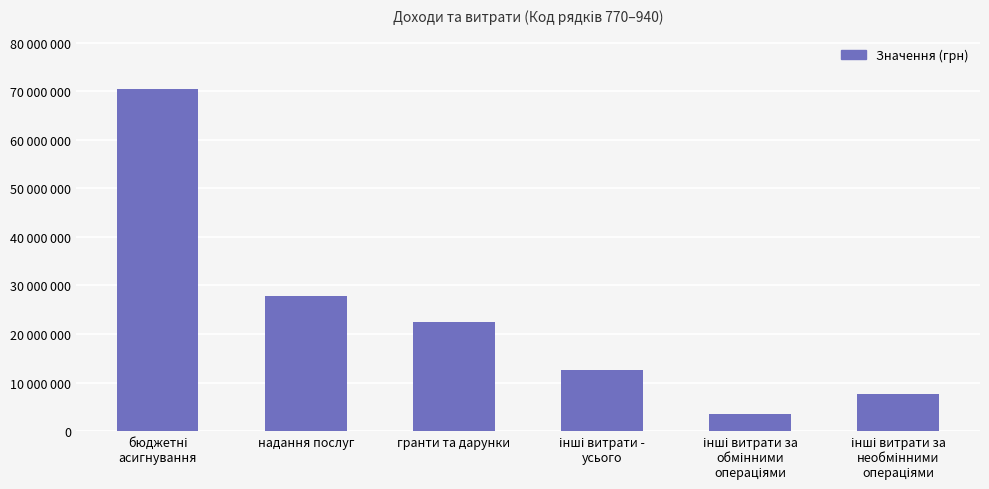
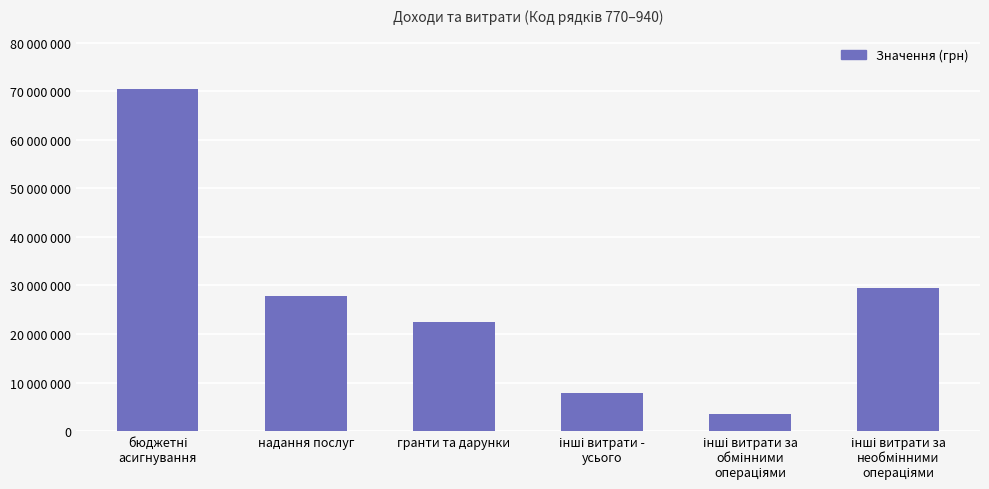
інші витрати - усього: 13000000 -> 8000000
інші витрати за необмінними операціями: 8000000 -> 29000000
